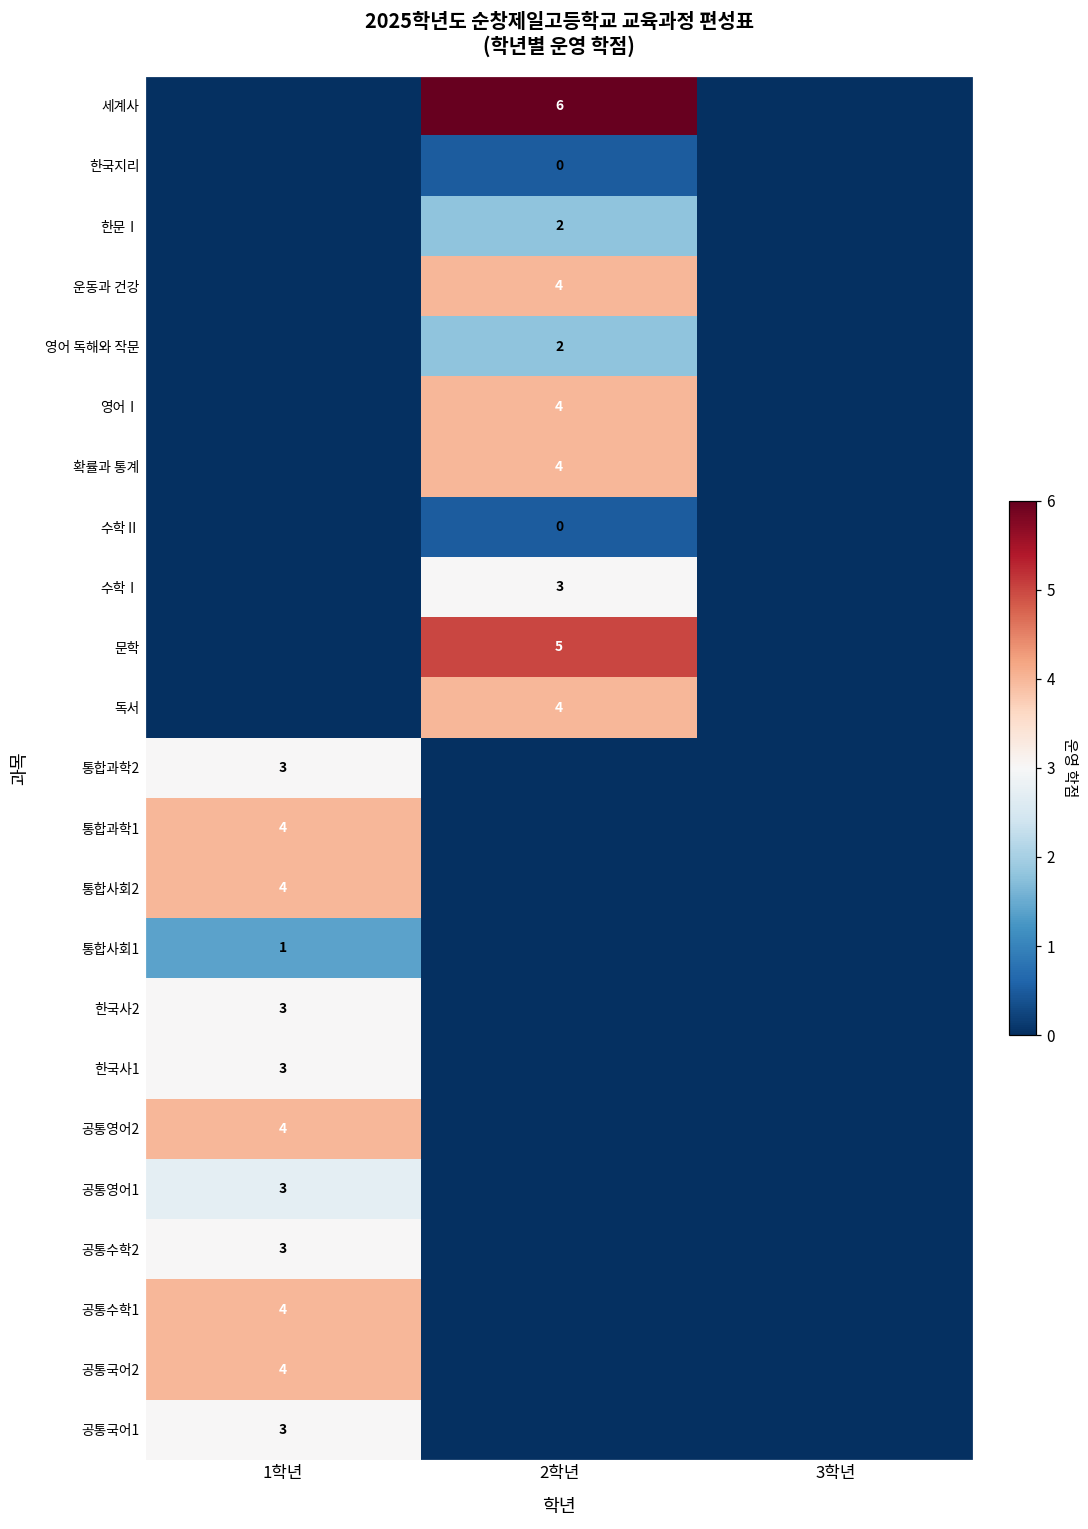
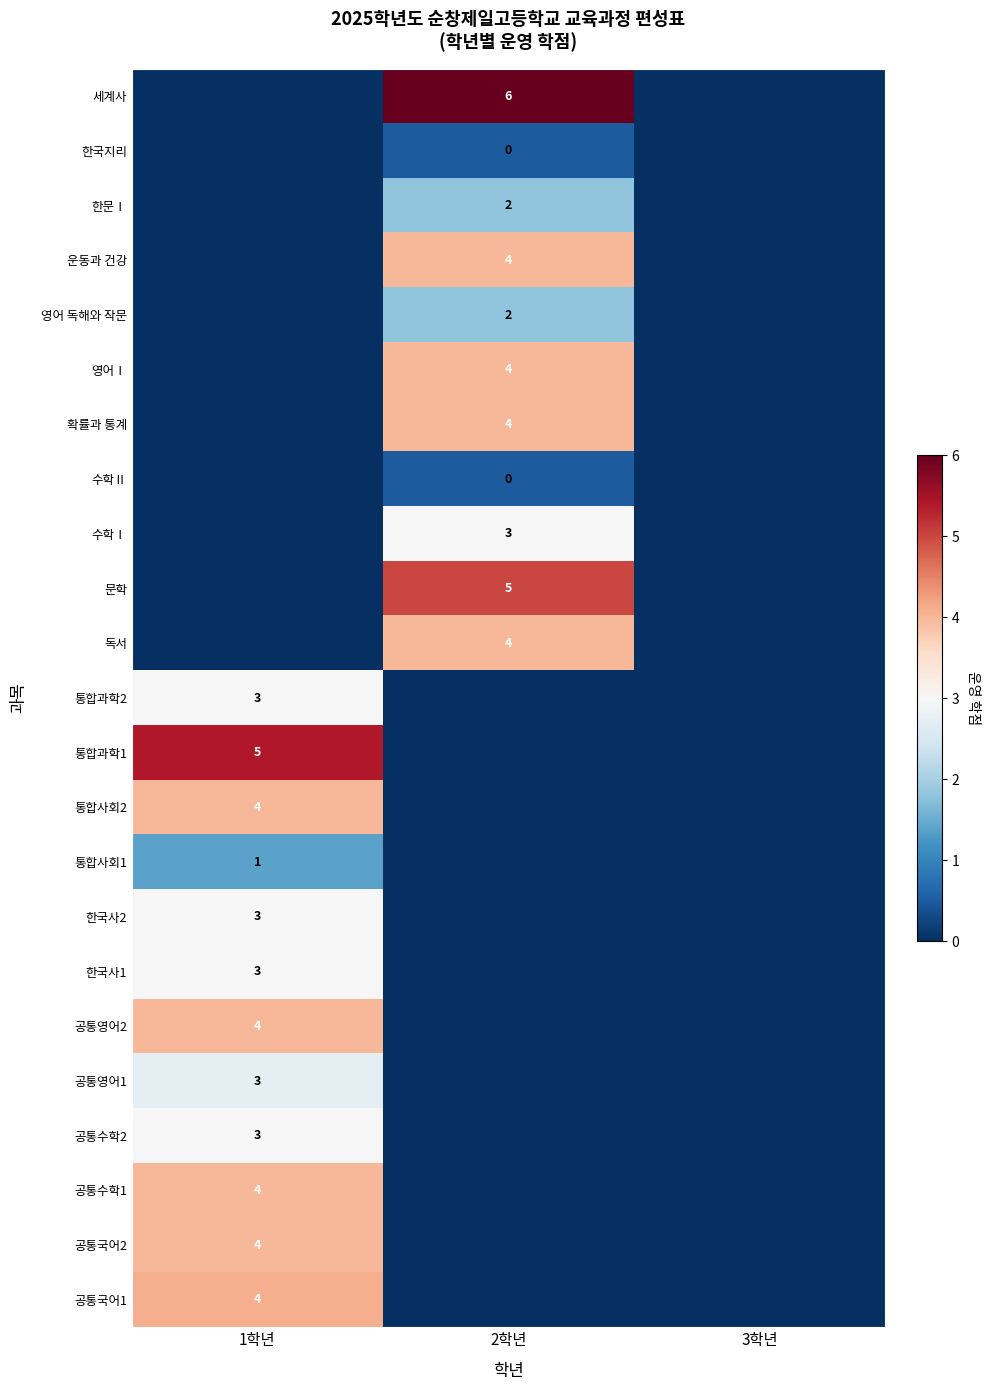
통합과학1, 1학년: 4 -> 5
공통국어1, 1학년: 3 -> 4
